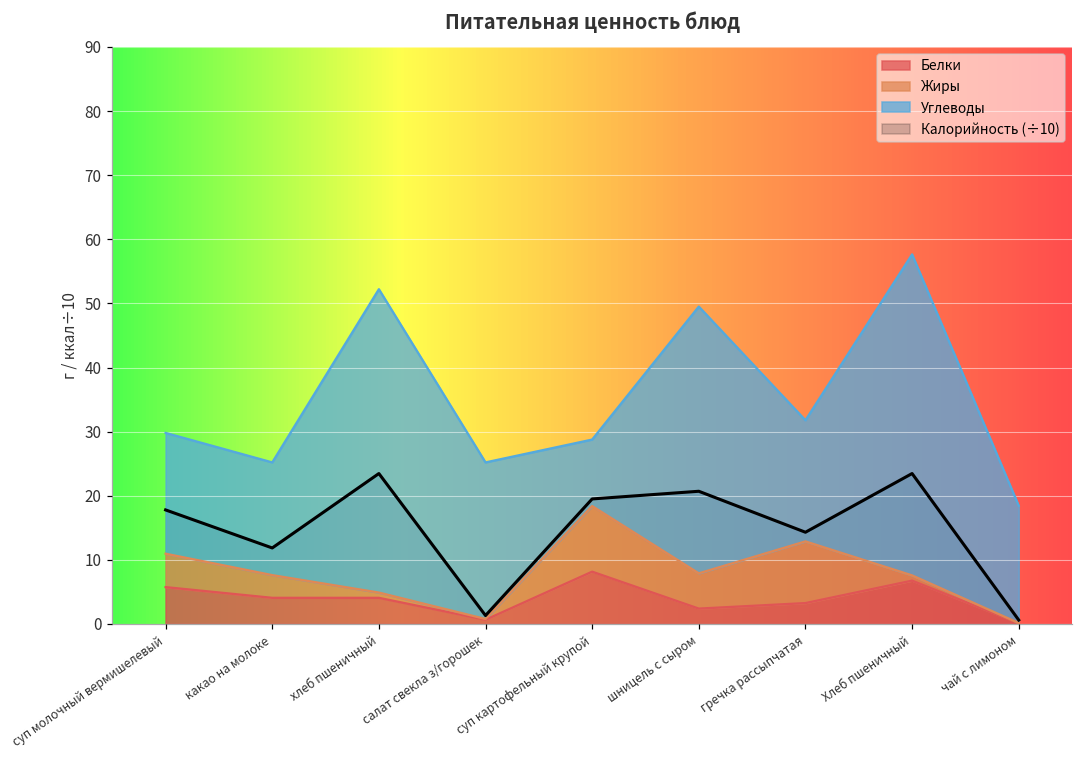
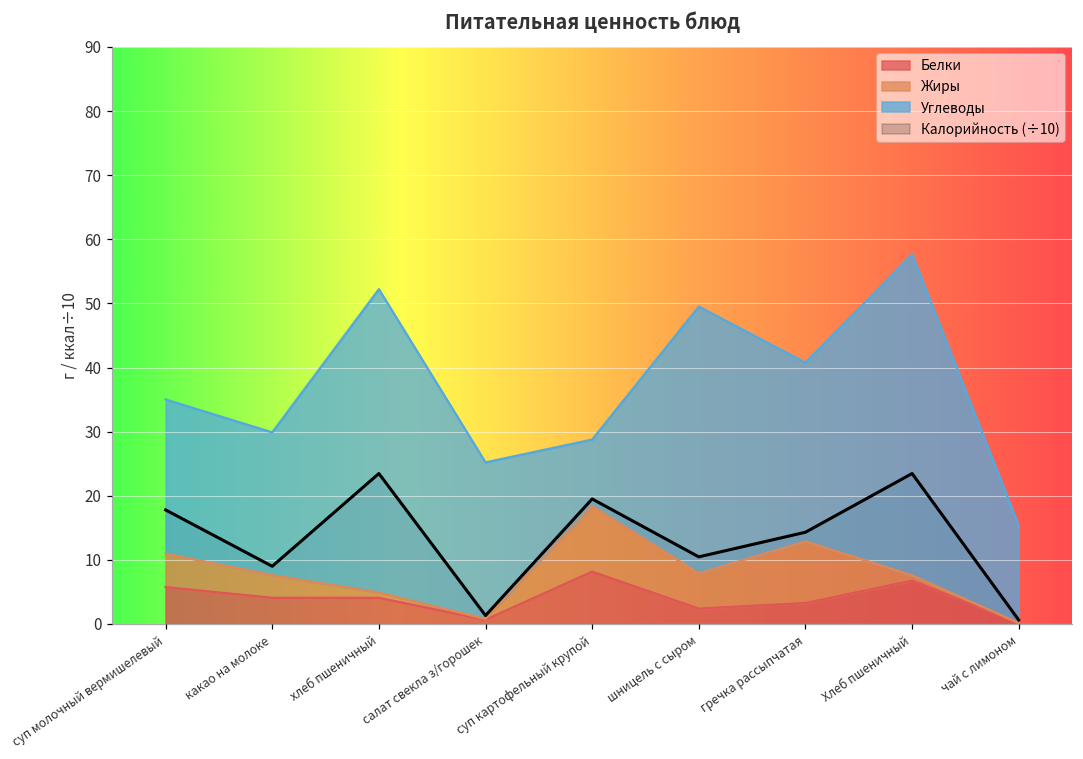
Углеводы, суп молочный вермишелевый: 19 -> 24
Углеводы, какао на молоке: 18 -> 22
Калорийность (÷10), какао на молоке: 12 -> 9
Калорийность (÷10), шницель с сыром: 21 -> 10
Углеводы, гречка рассыпчатая: 19 -> 28
Углеводы, чай с лимоном: 18 -> 15
